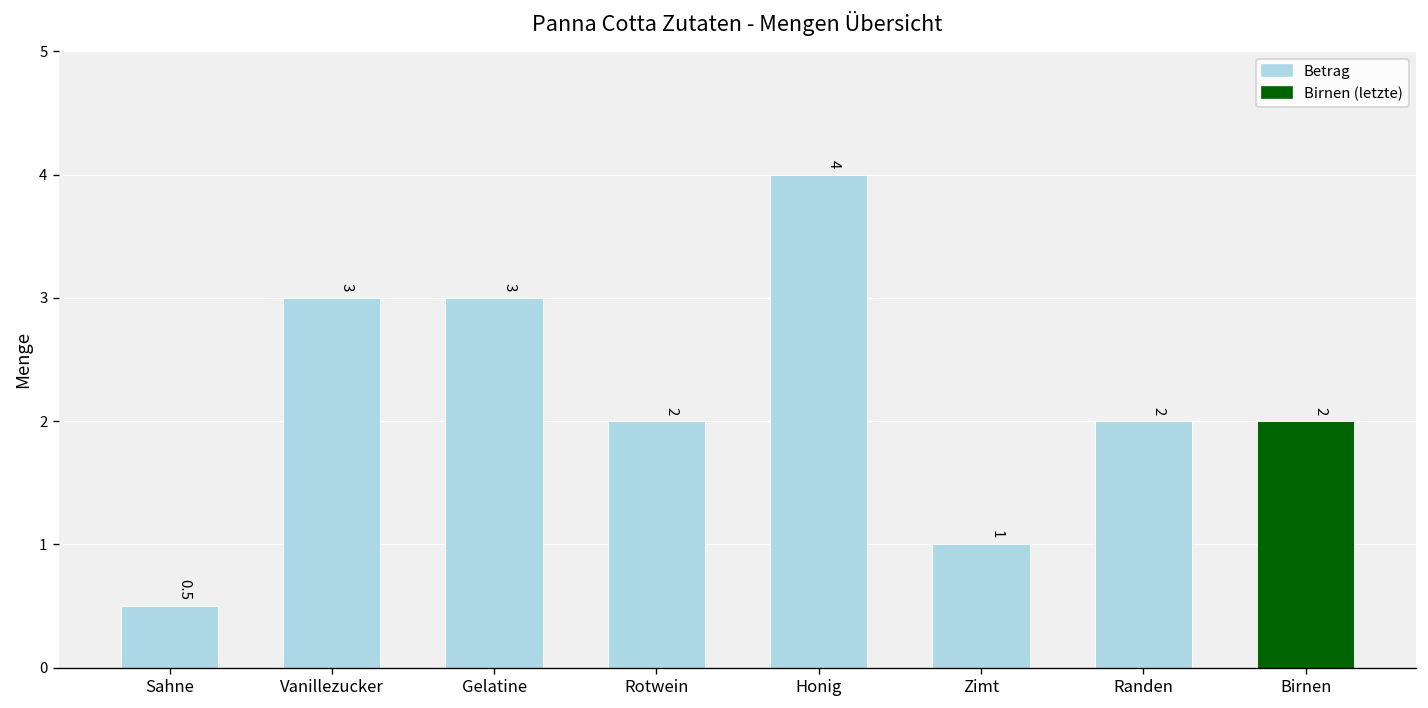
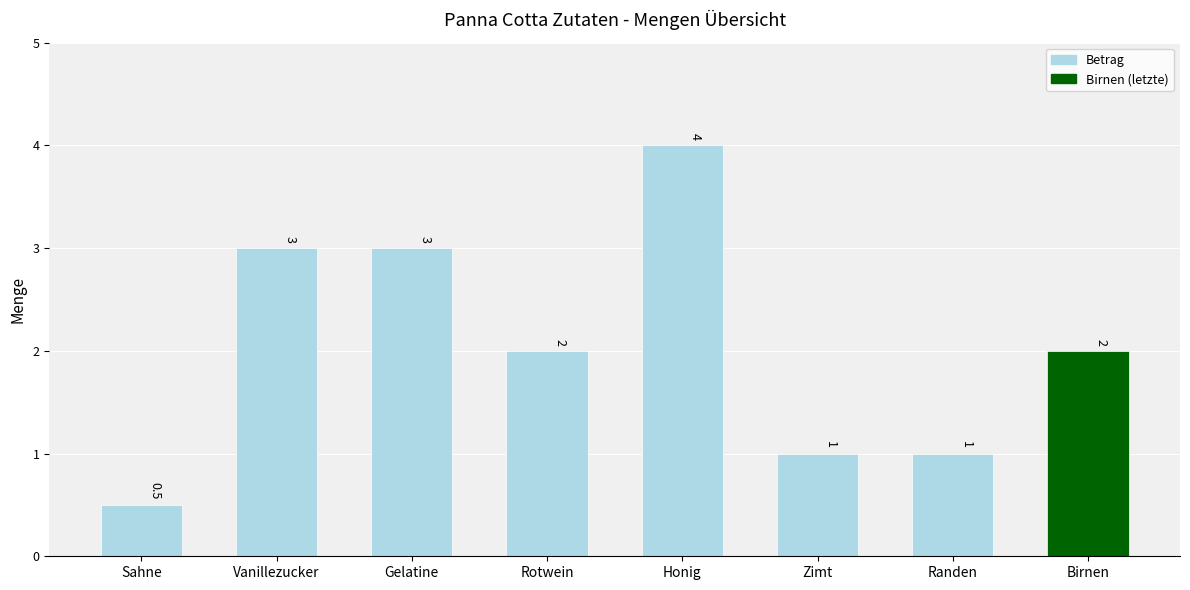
Randen: 2 -> 1
